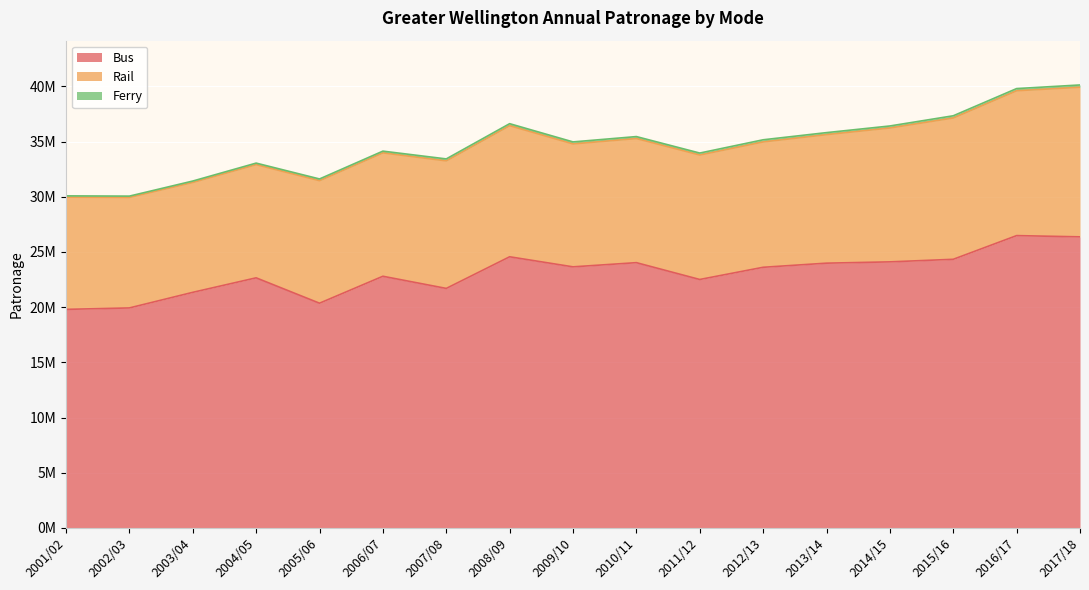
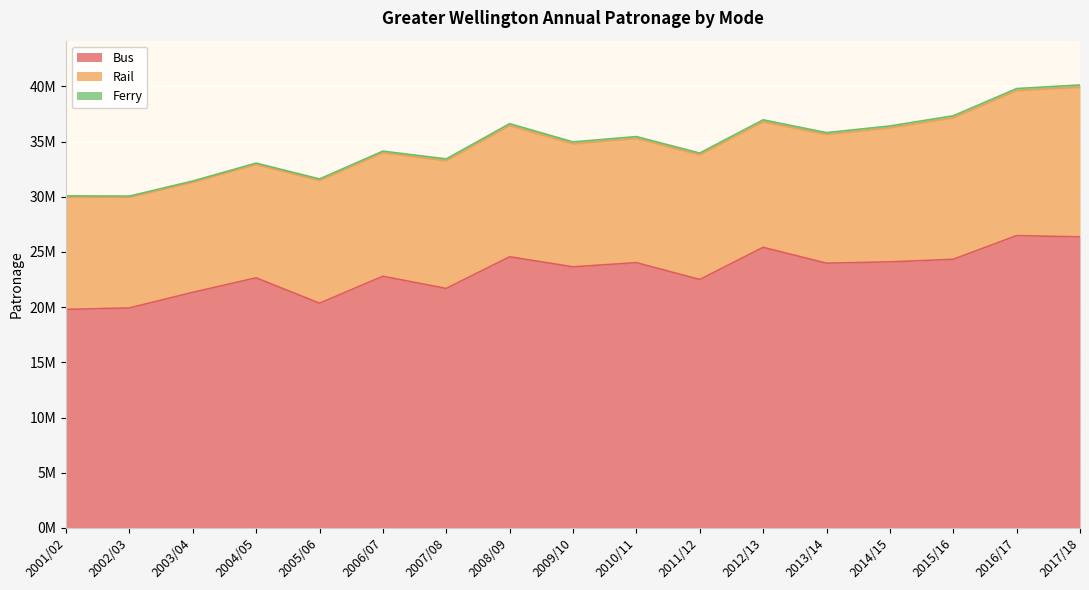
Bus, 2012/13: 23600000 -> 25400000
